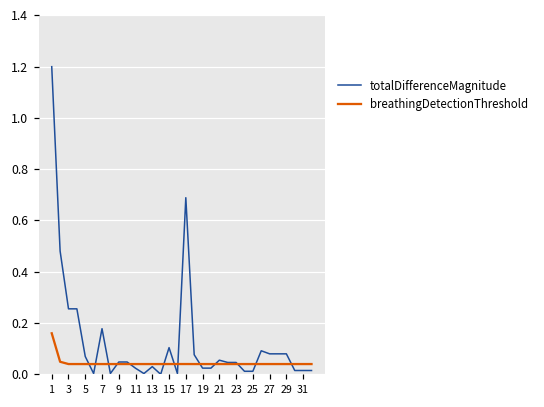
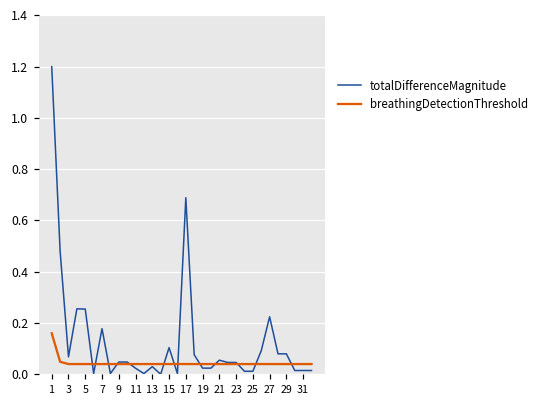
totalDifferenceMagnitude, 3: 0.26 -> 0.07
totalDifferenceMagnitude, 5: 0.07 -> 0.25
totalDifferenceMagnitude, 27: 0.08 -> 0.22
